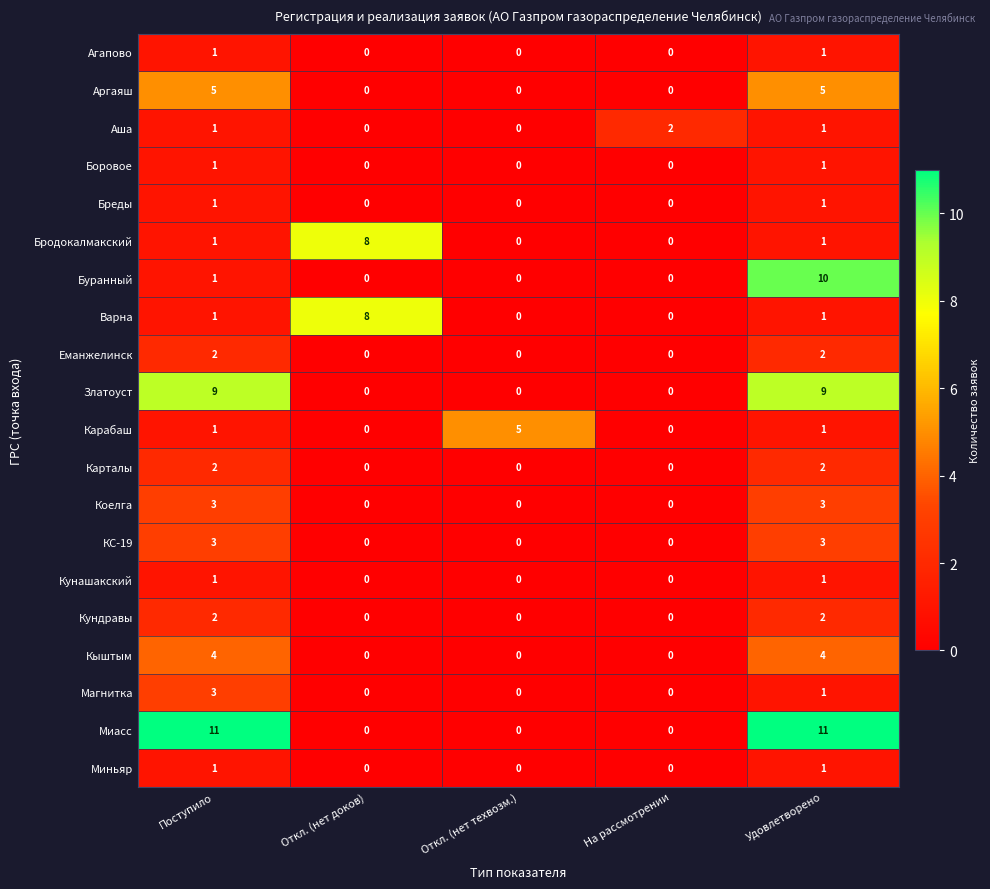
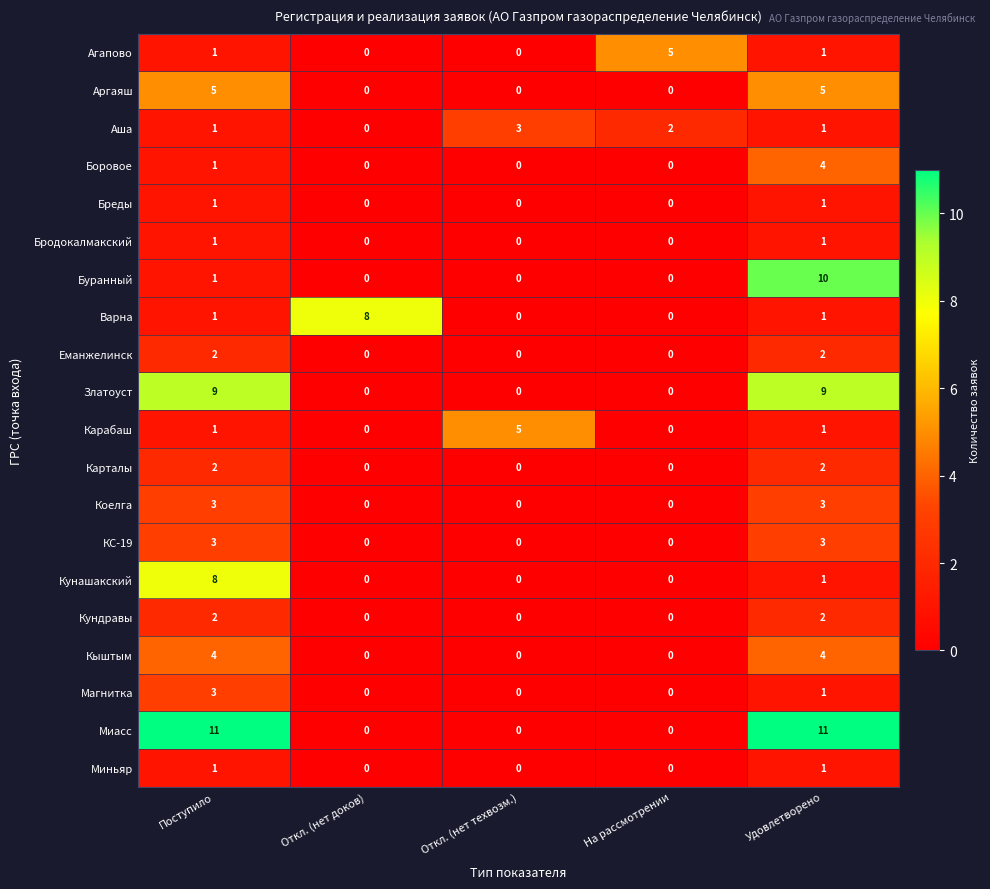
Агапово, На рассмотрении: 0 -> 5
Аша, Откл. (нет техвозм.): 0 -> 3
Боровое, Удовлетворено: 1 -> 4
Бродокалмакский, Откл. (нет доков): 8 -> 0
Кунашакский, Поступило: 1 -> 8
